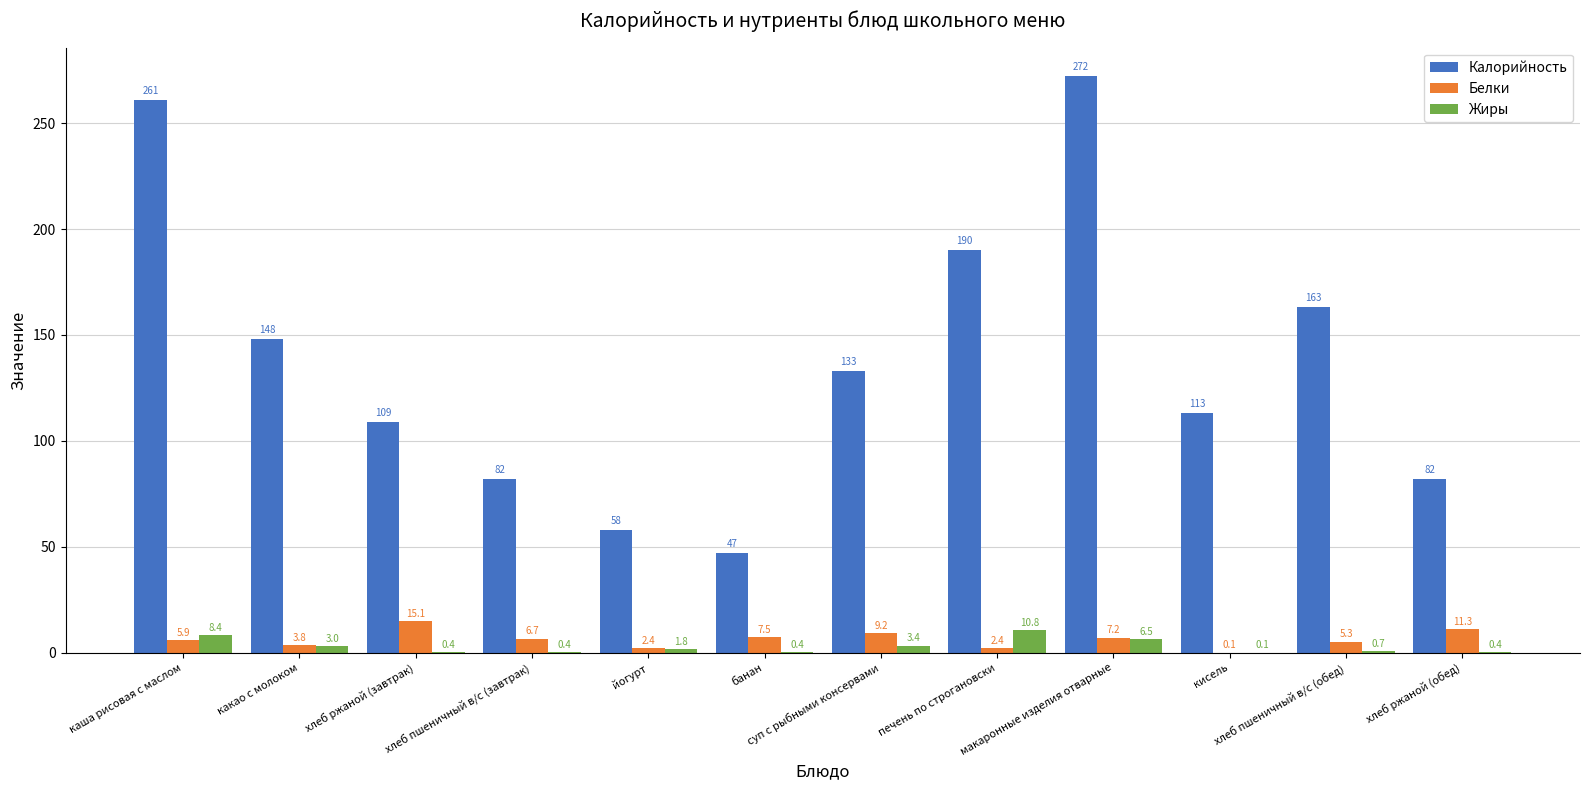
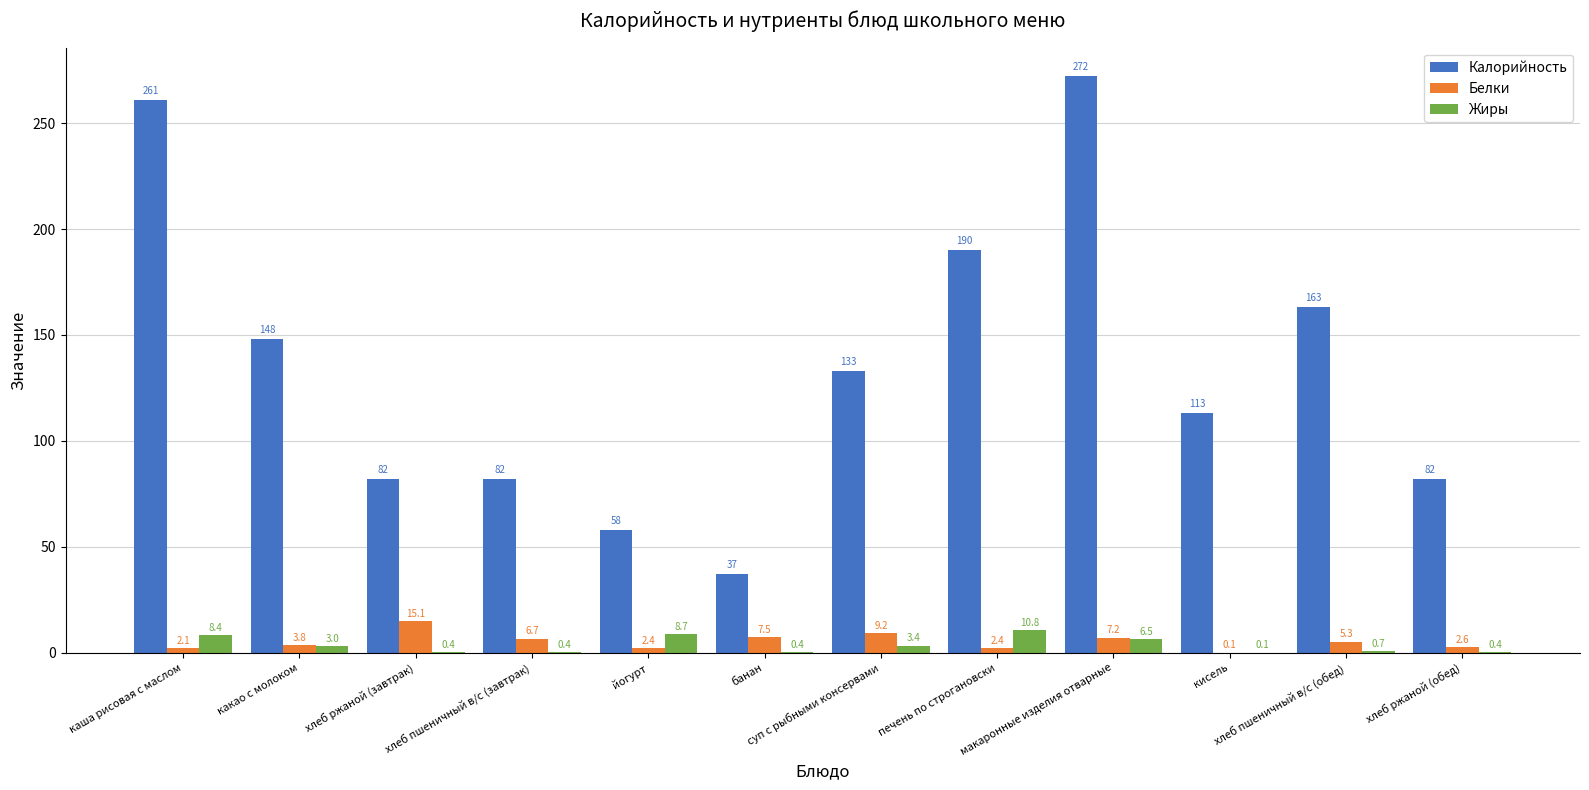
Белки, каша рисовая с маслом: 5.9 -> 2.1
Калорийность, хлеб ржаной (завтрак): 109 -> 82
Жиры, йогурт: 1.8 -> 8.7
Калорийность, банан: 47 -> 37
Белки, хлеб ржаной (обед): 11.3 -> 2.6
